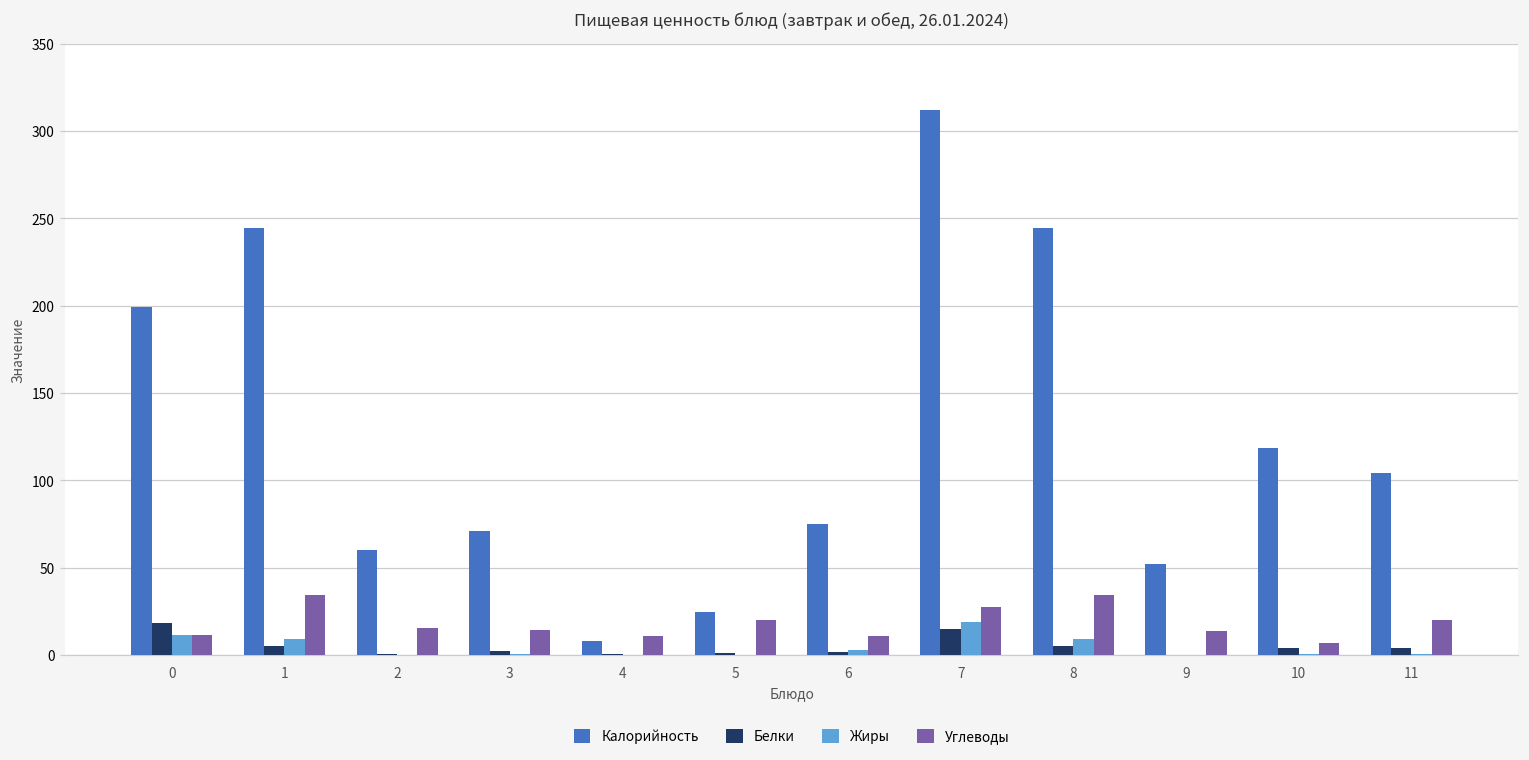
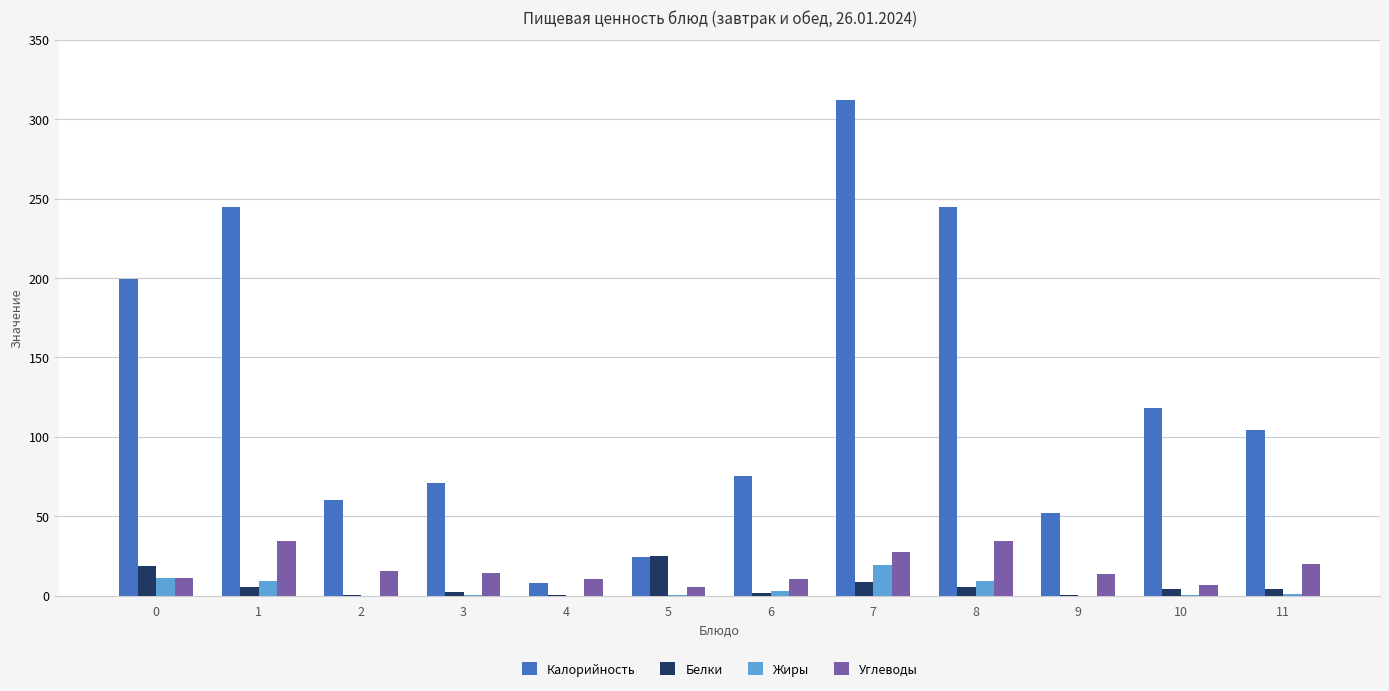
Белки, 5: 1 -> 25
Углеводы, 5: 20 -> 5
Белки, 7: 15 -> 8
